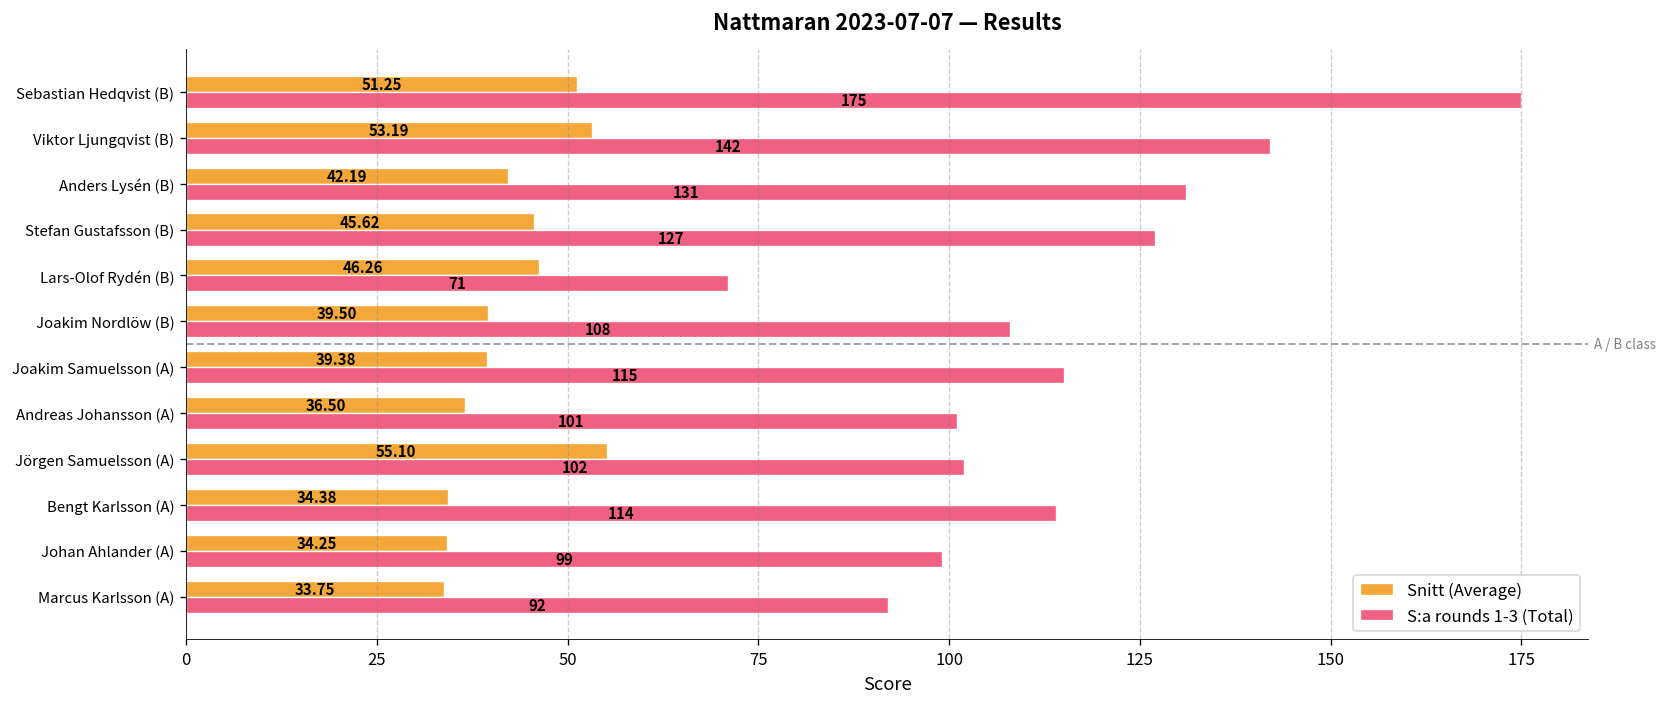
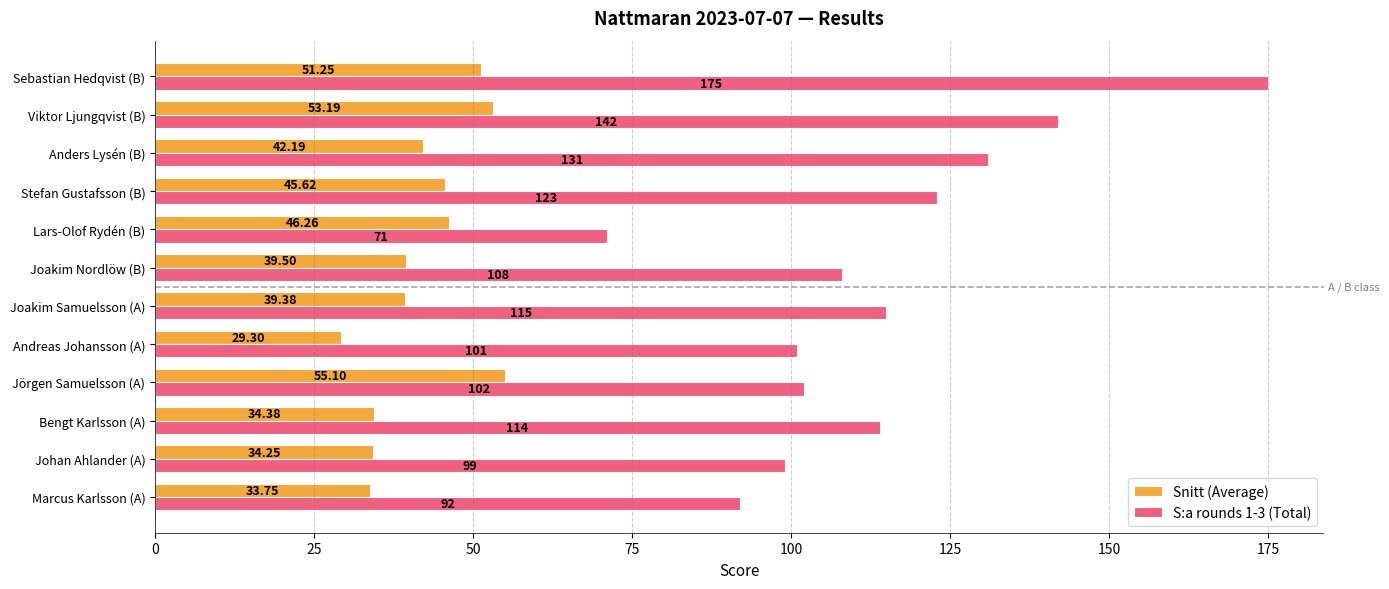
S:a rounds 1-3 (Total), Stefan Gustafsson (B): 127 -> 123
Snitt (Average), Andreas Johansson (A): 36.50 -> 29.30
